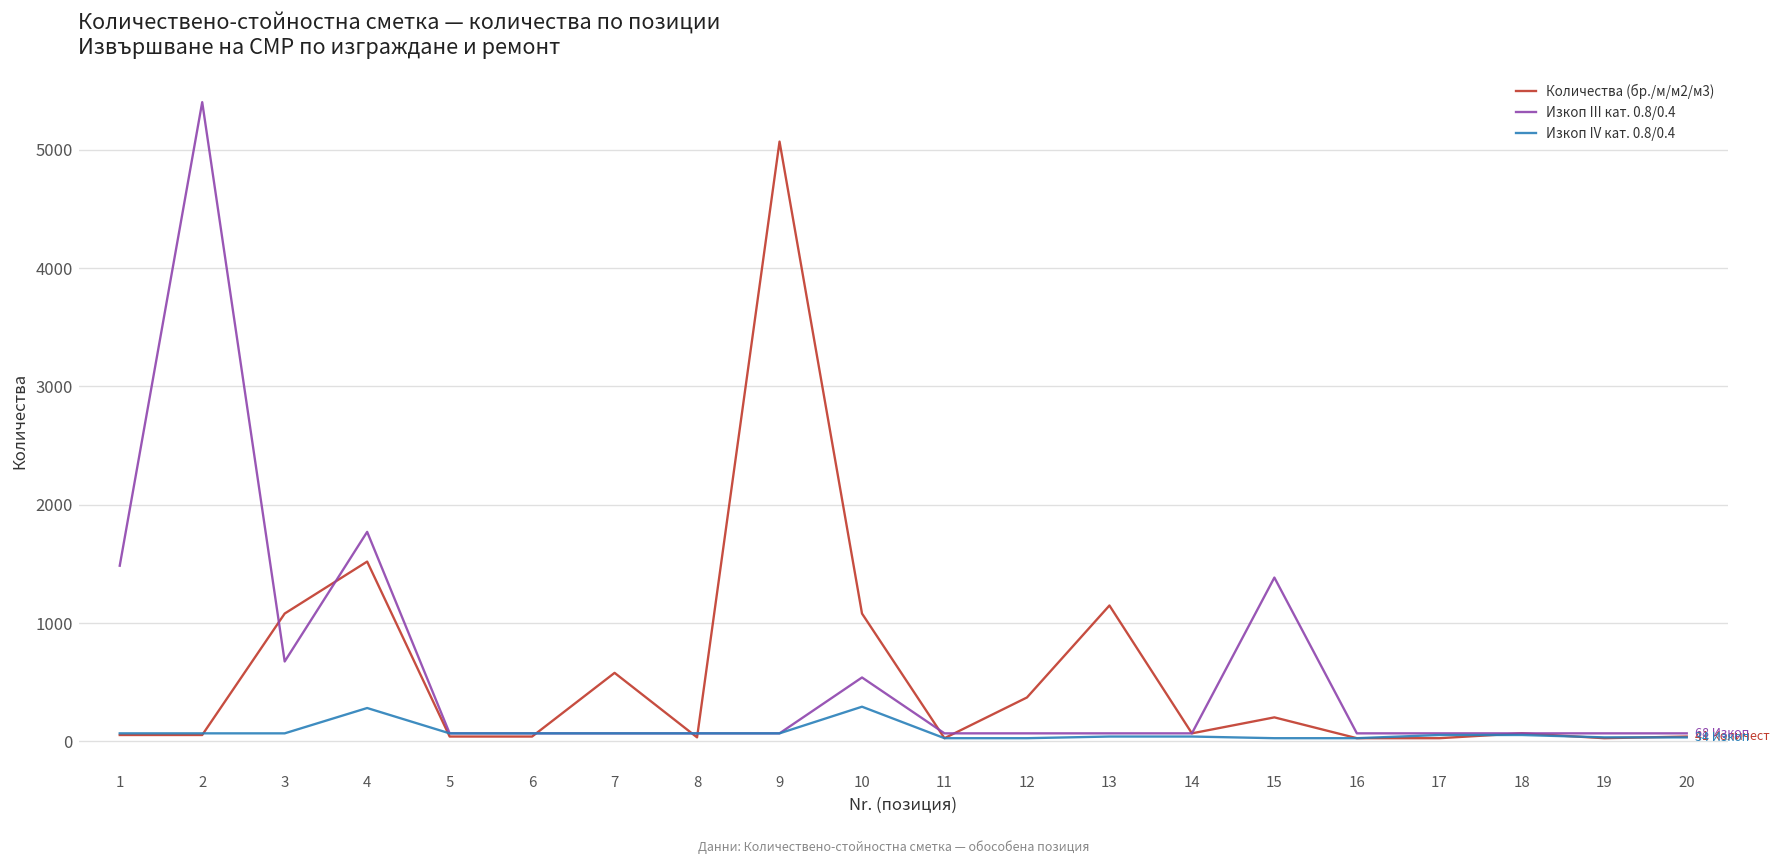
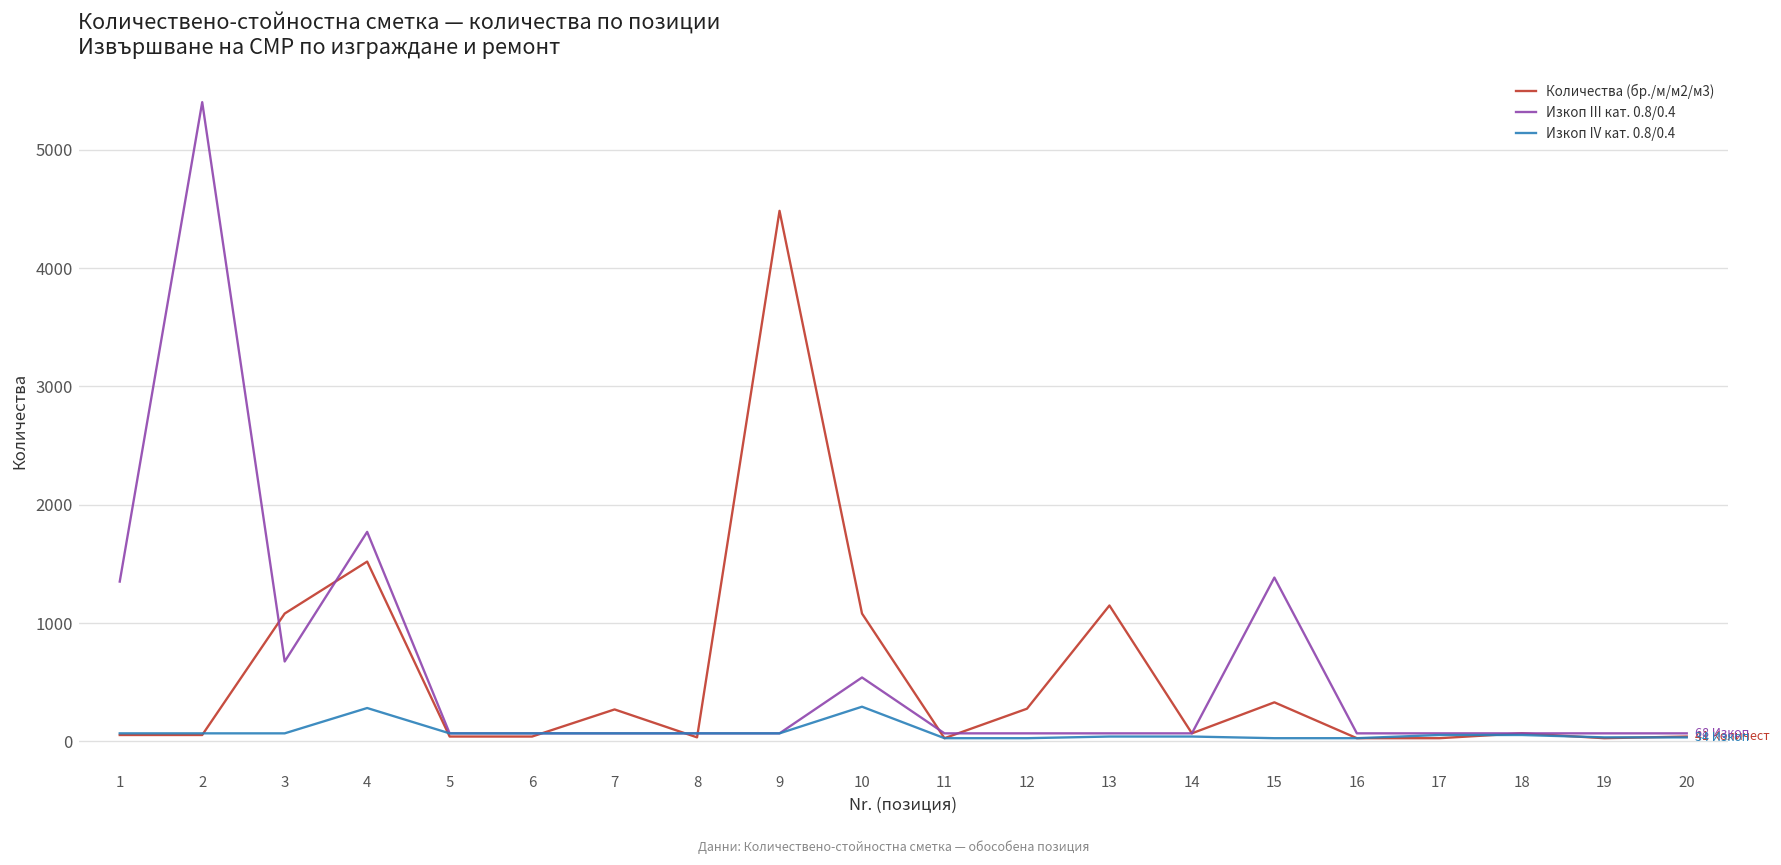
Изкоп III кат. 0.8/0.4, 1: 1500 -> 1400
Количества (бр./м/м2/м3), 7: 600 -> 300
Количества (бр./м/м2/м3), 9: 5100 -> 4500
Количества (бр./м/м2/м3), 12: 400 -> 300
Количества (бр./м/м2/м3), 15: 200 -> 300
